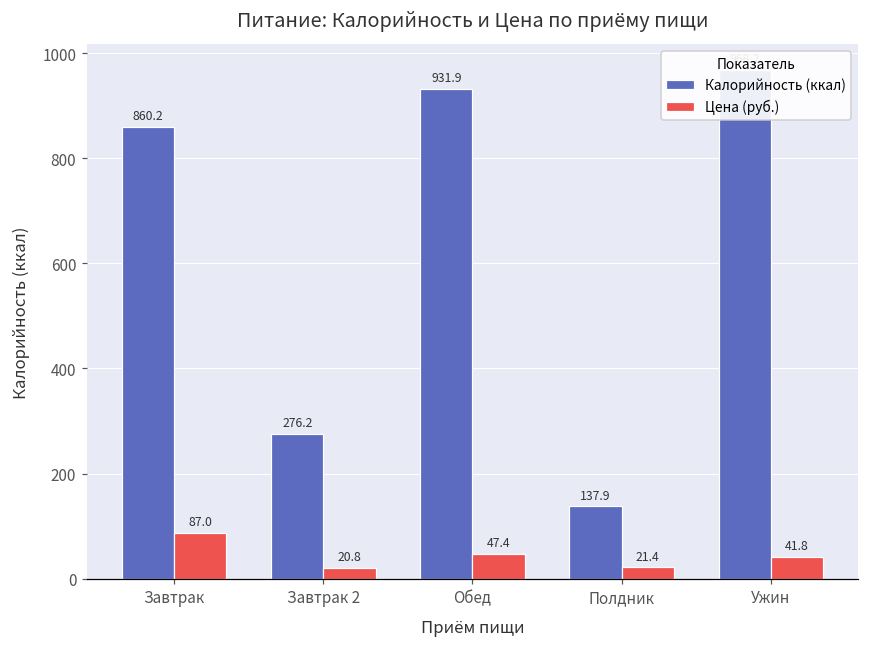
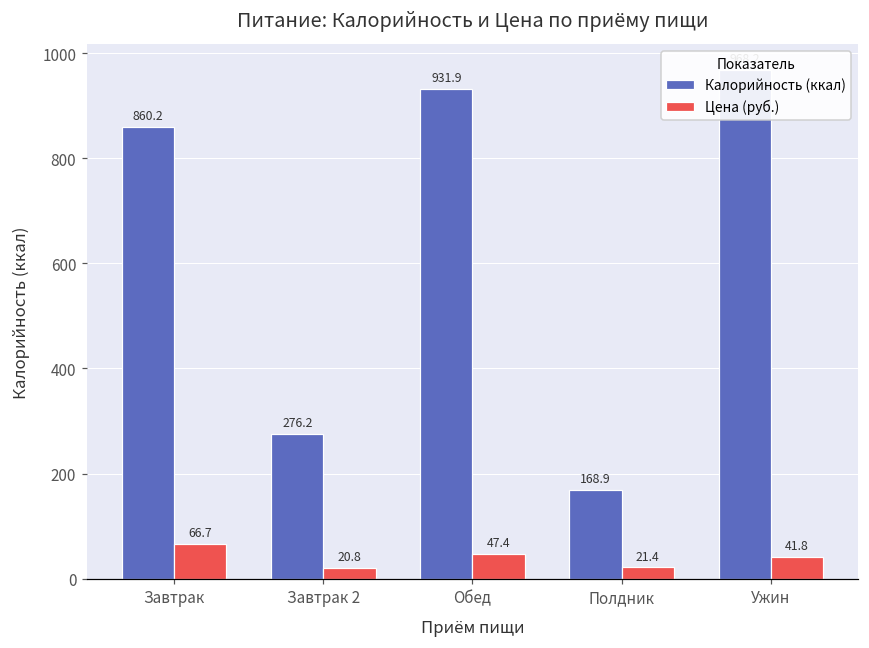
Цена (руб.), Завтрак: 87.0 -> 66.7
Калорийность (ккал), Полдник: 137.9 -> 168.9
